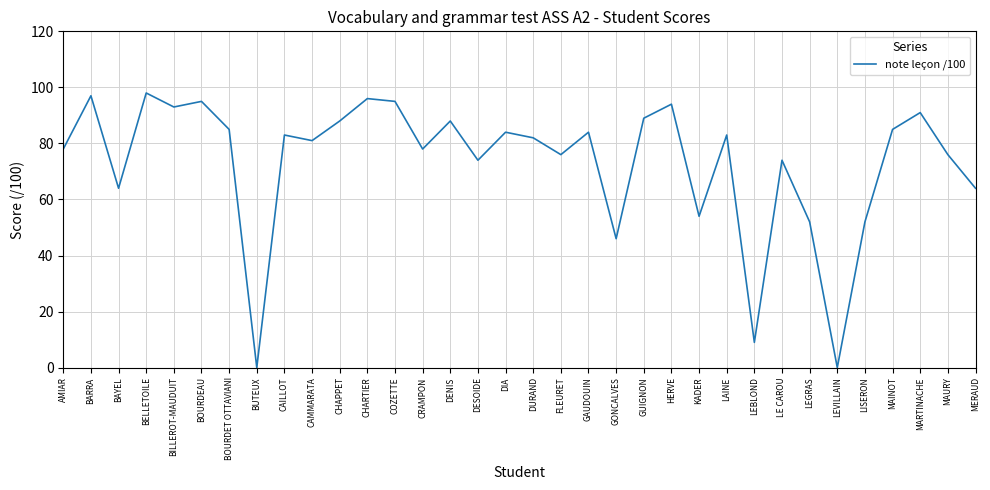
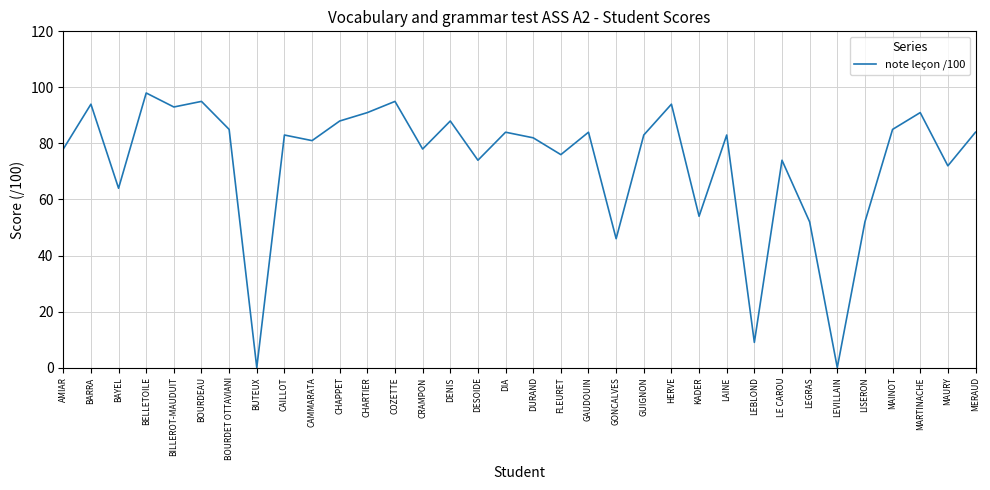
BARRA: 97 -> 94
CHARTIER: 96 -> 91
GUIGNON: 89 -> 83
MAURY: 76 -> 72
MERAUD: 64 -> 84
